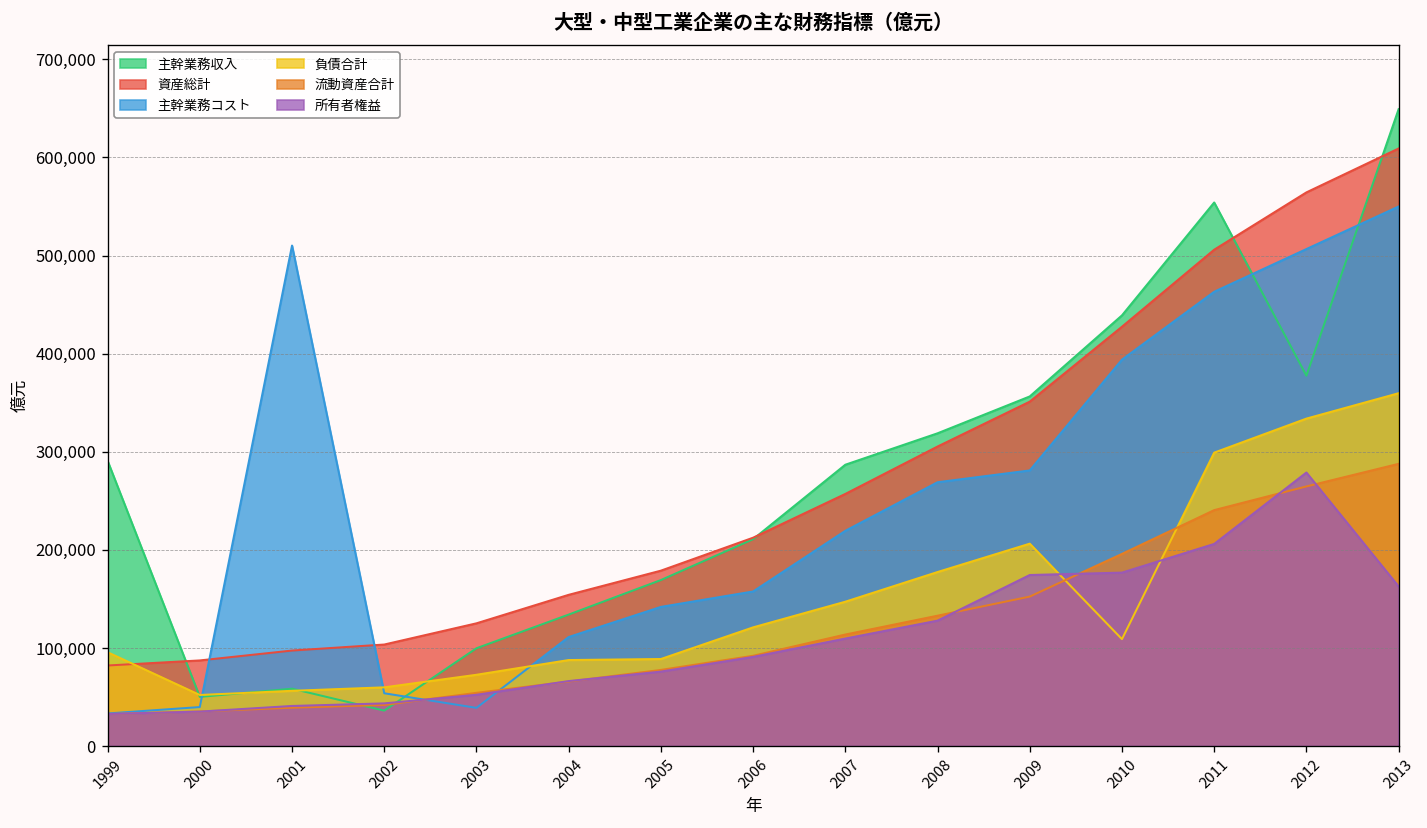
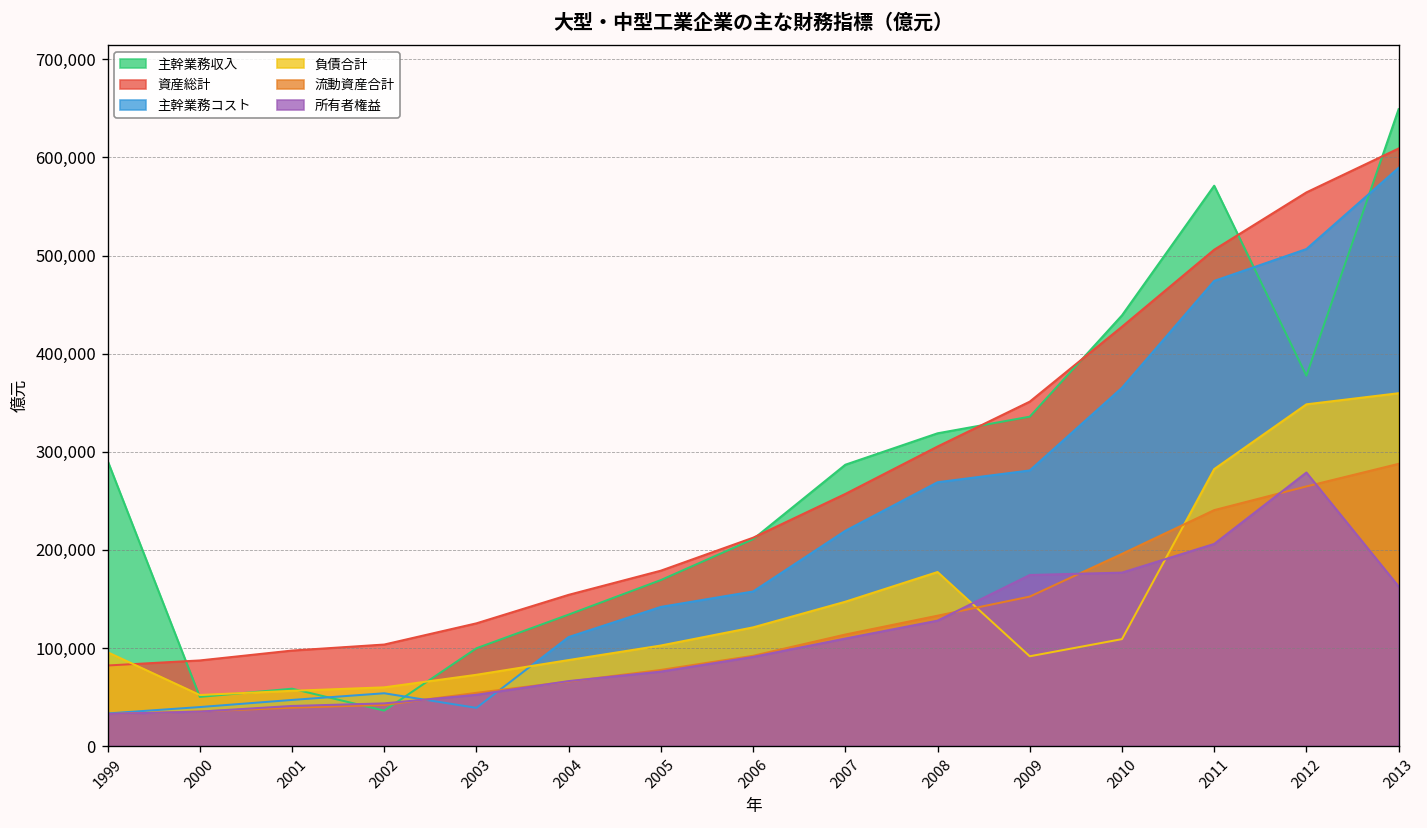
主幹業務コスト, 2001: 510,000 -> 50,000
負債合計, 2005: 90,000 -> 100,000
主幹業務収入, 2009: 360,000 -> 340,000
負債合計, 2009: 210,000 -> 90,000
主幹業務コスト, 2010: 390,000 -> 370,000
主幹業務収入, 2011: 550,000 -> 570,000
主幹業務コスト, 2011: 460,000 -> 470,000
負債合計, 2011: 300,000 -> 280,000
負債合計, 2012: 330,000 -> 350,000
主幹業務コスト, 2013: 550,000 -> 590,000
